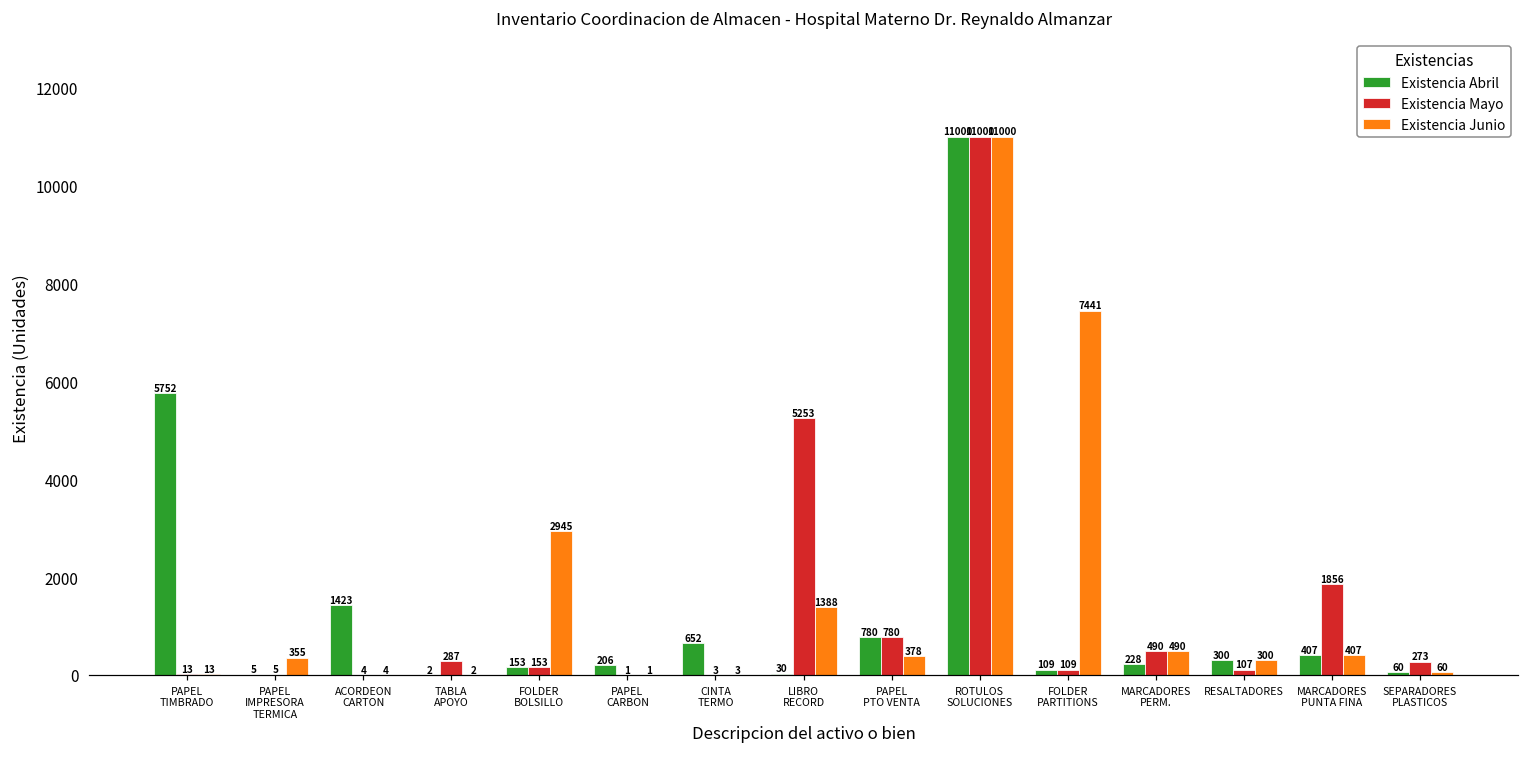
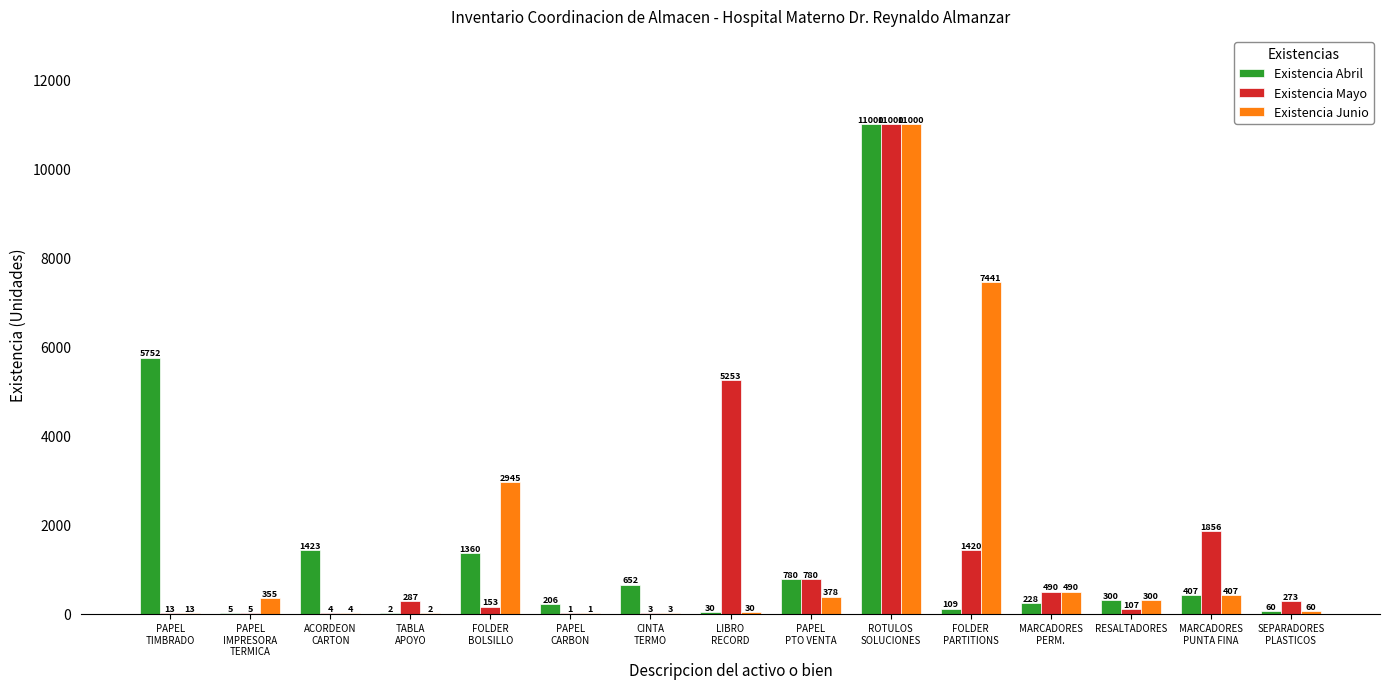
Existencia Abril, FOLDER BOLSILLO: 153 -> 1360
Existencia Junio, LIBRO RECORD: 1388 -> 30
Existencia Mayo, FOLDER PARTITIONS: 109 -> 1420
